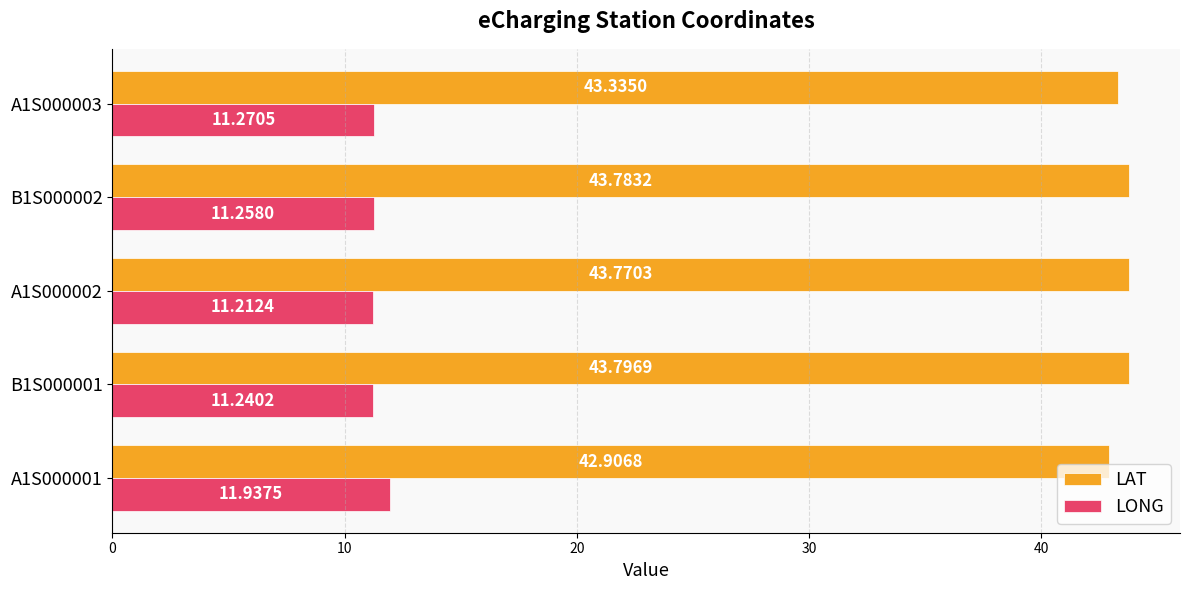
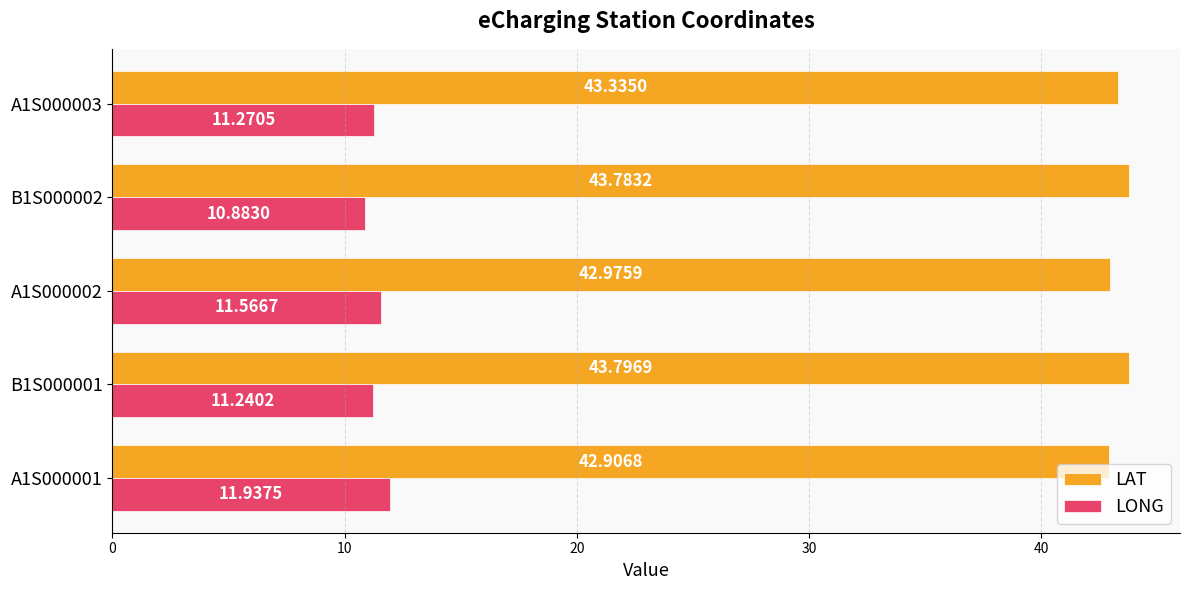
LONG, B1S000002: 11.2580 -> 10.8830
LAT, A1S000002: 43.7703 -> 42.9759
LONG, A1S000002: 11.2124 -> 11.5667
